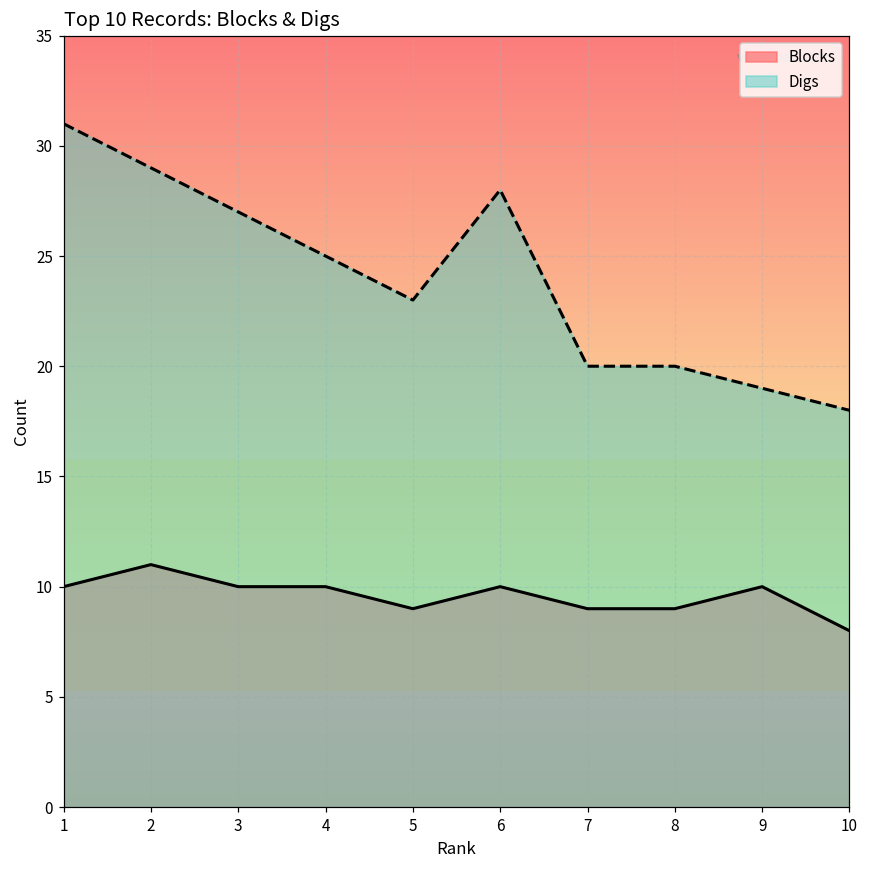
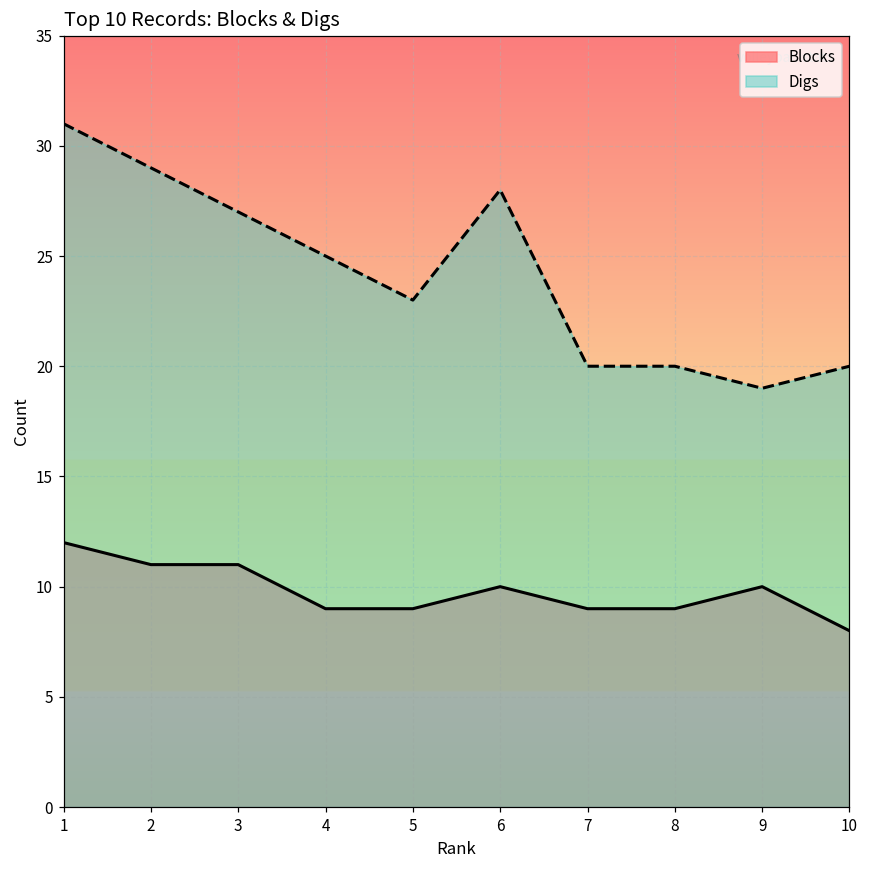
Blocks, 1: 10 -> 12
Blocks, 3: 10 -> 11
Blocks, 4: 10 -> 9
Digs, 10: 18 -> 20
